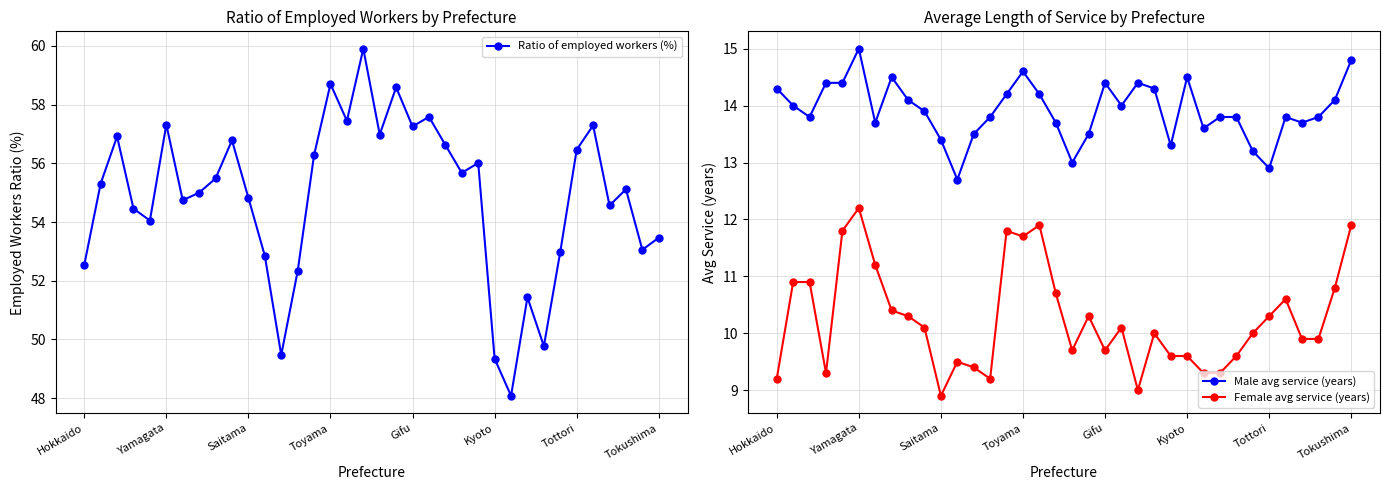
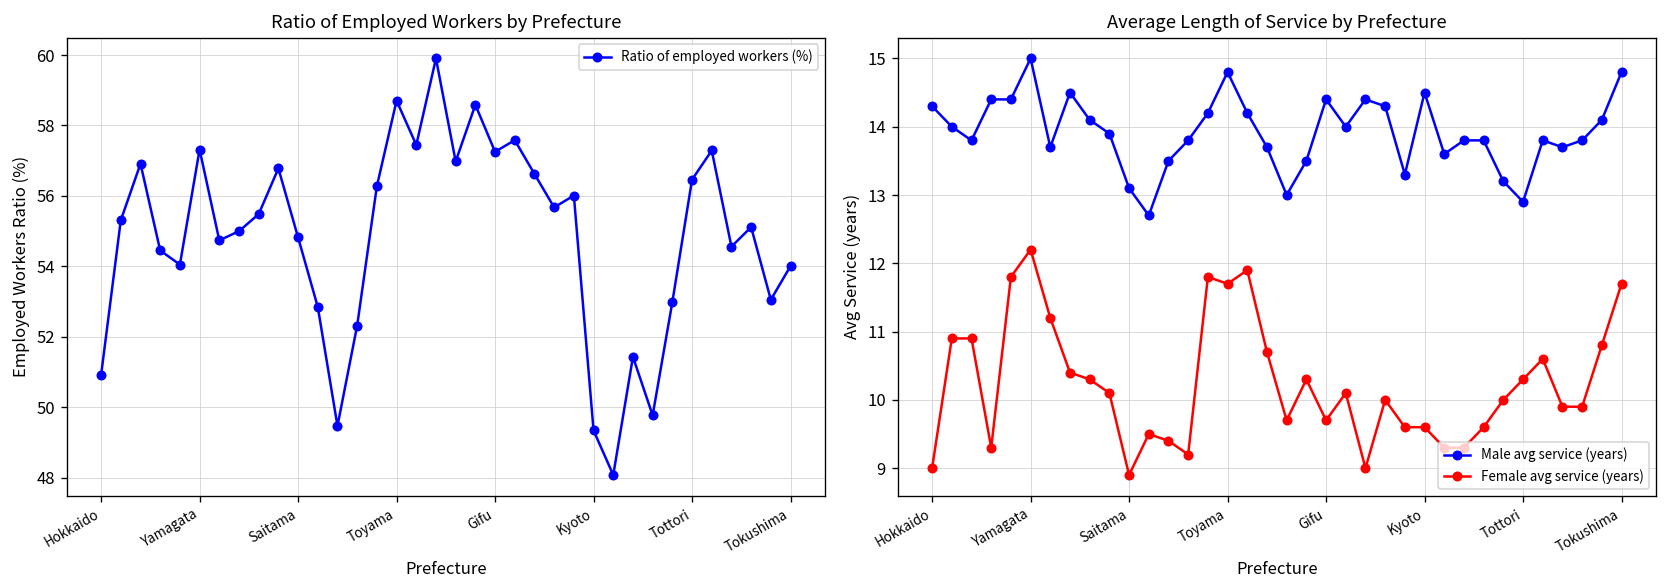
Ratio of Employed Workers by Prefecture, Hokkaido: 52.5 -> 50.9
Ratio of Employed Workers by Prefecture, Tokushima: 53.5 -> 54.0
Average Length of Service by Prefecture, Female avg service (years), Hokkaido: 9.2 -> 9.0
Average Length of Service by Prefecture, Male avg service (years), Saitama: 13.4 -> 13.1
Average Length of Service by Prefecture, Male avg service (years), Toyama: 14.6 -> 14.8
Average Length of Service by Prefecture, Female avg service (years), Tokushima: 11.9 -> 11.7
